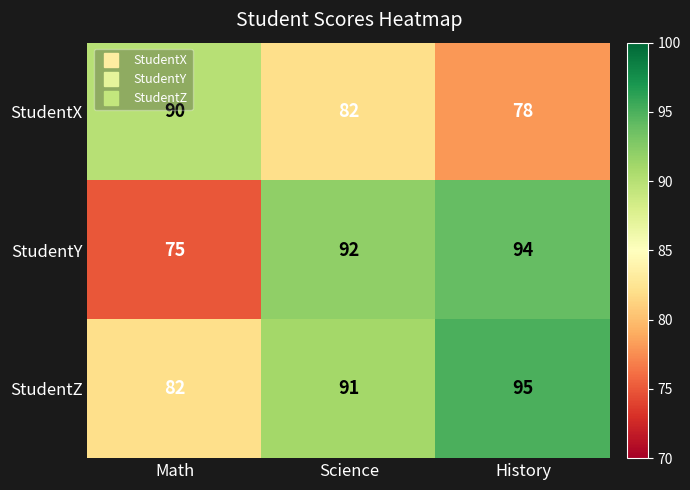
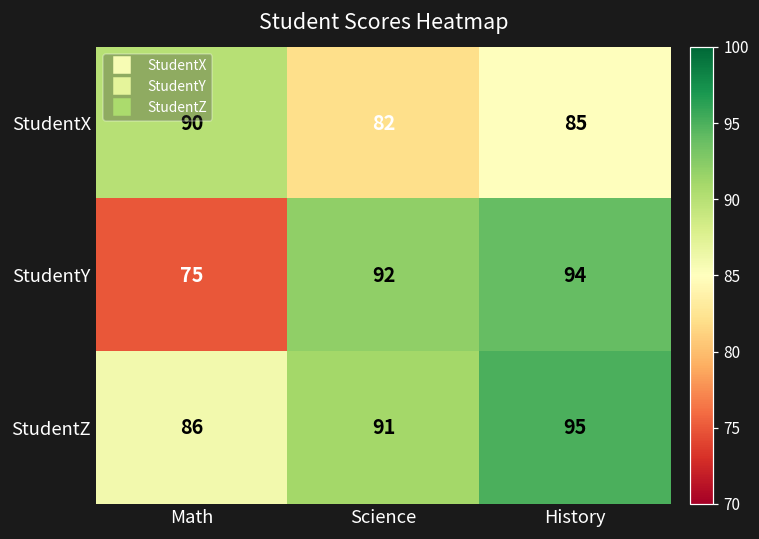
StudentX, History: 78 -> 85
StudentZ, Math: 82 -> 86
